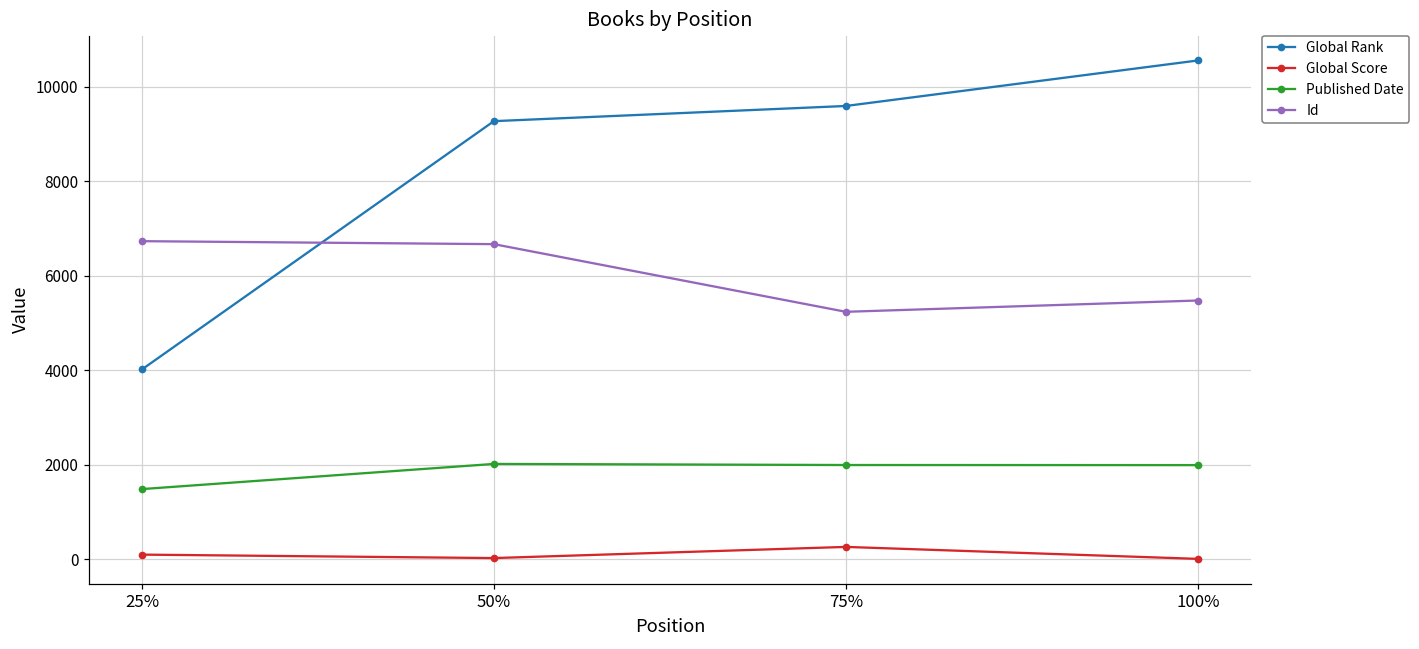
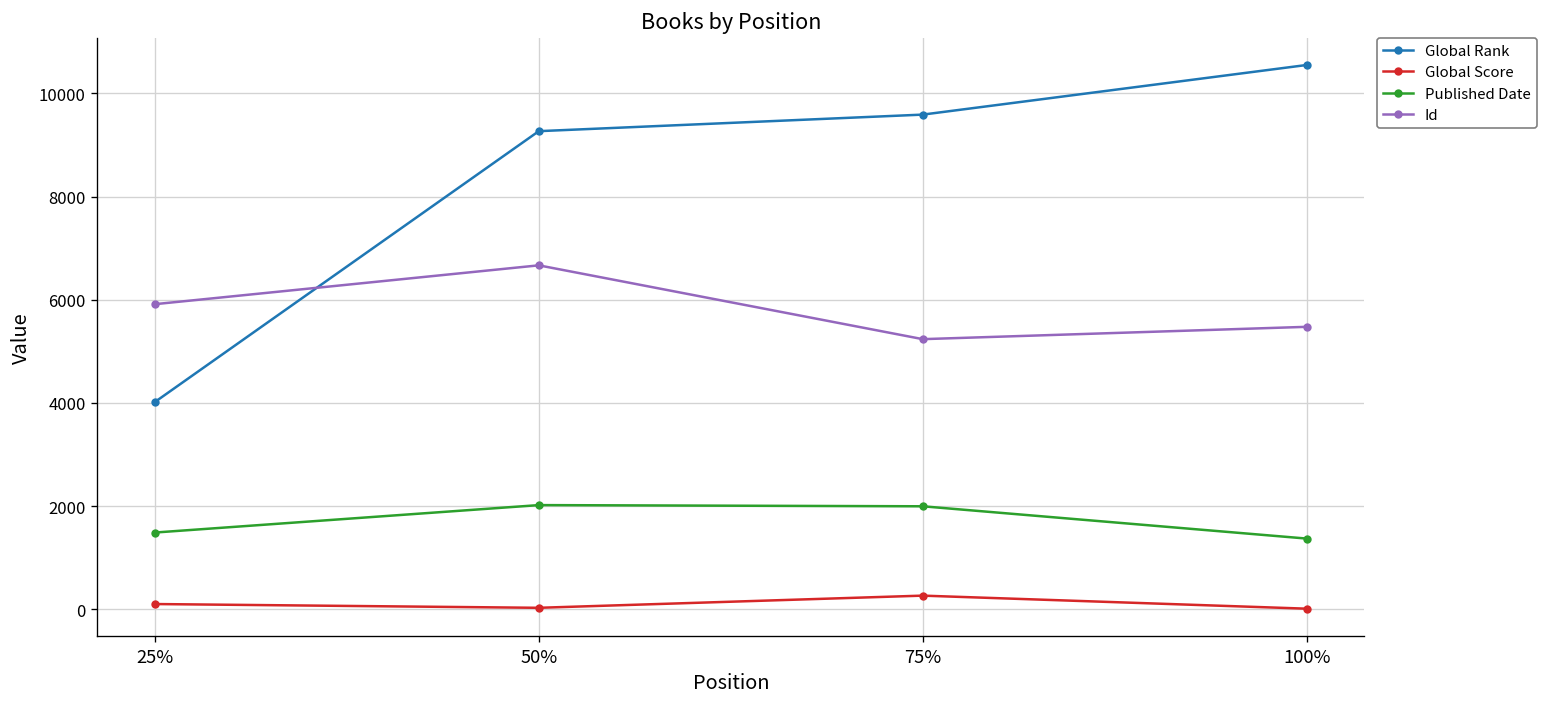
Id, 25%: 6700 -> 5900
Published Date, 100%: 2000 -> 1400
